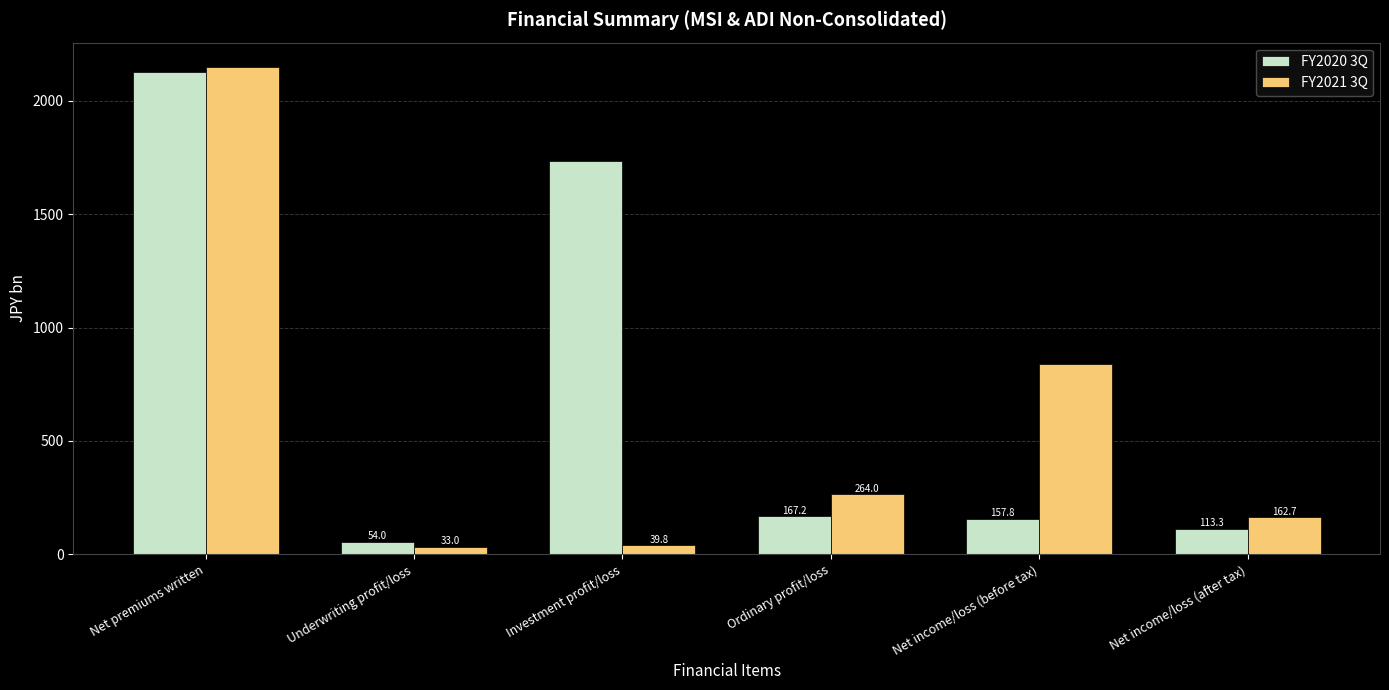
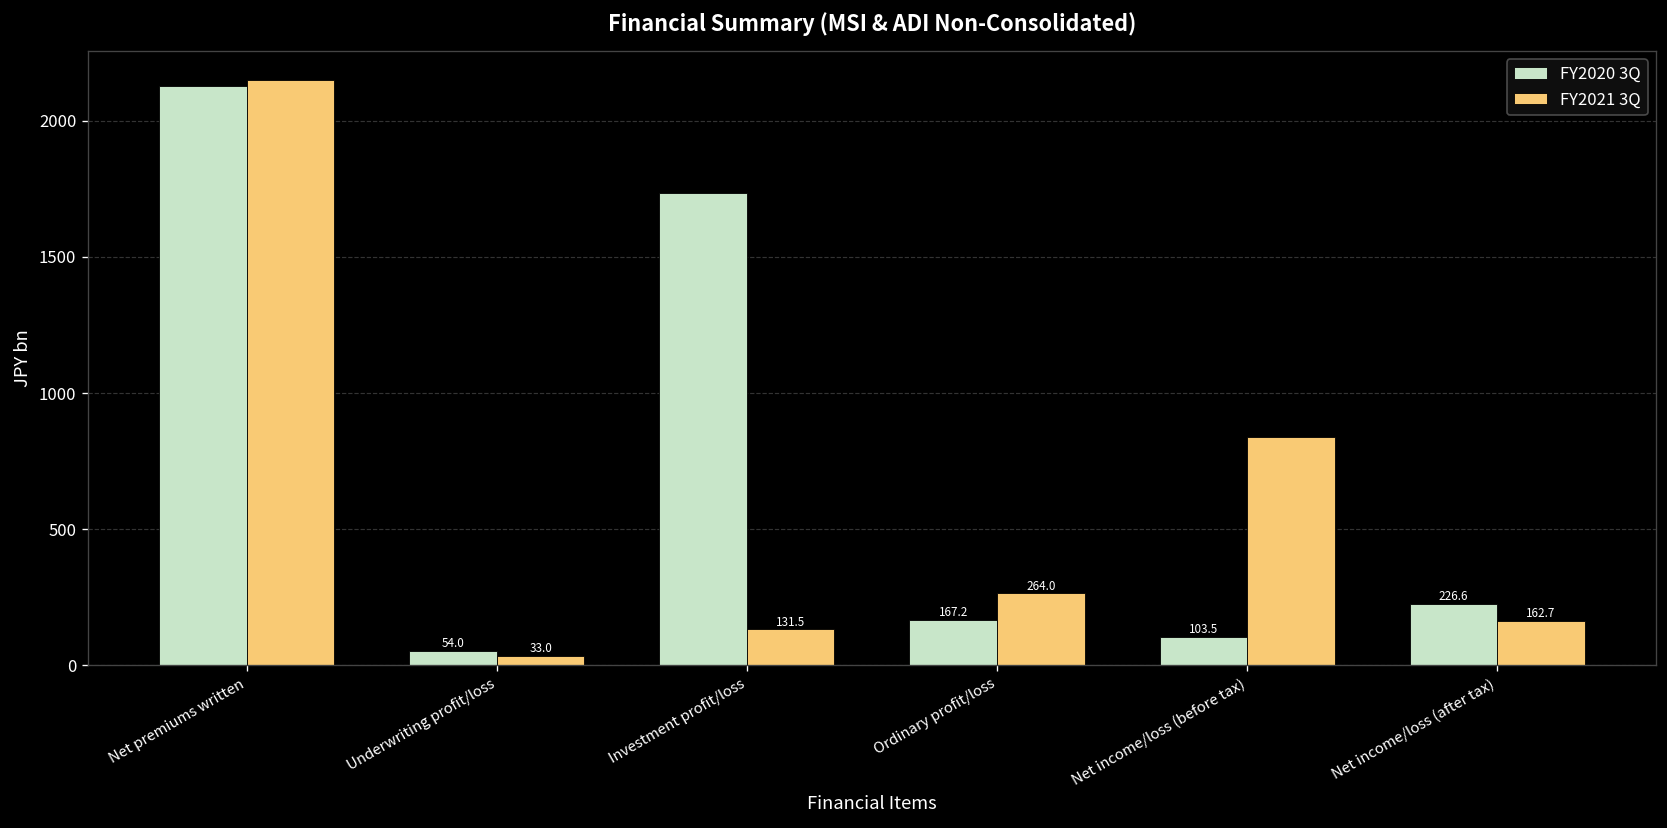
FY2021 3Q, Investment profit/loss: 39.8 -> 131.5
FY2020 3Q, Net income/loss (before tax): 157.8 -> 103.5
FY2020 3Q, Net income/loss (after tax): 113.3 -> 226.6
